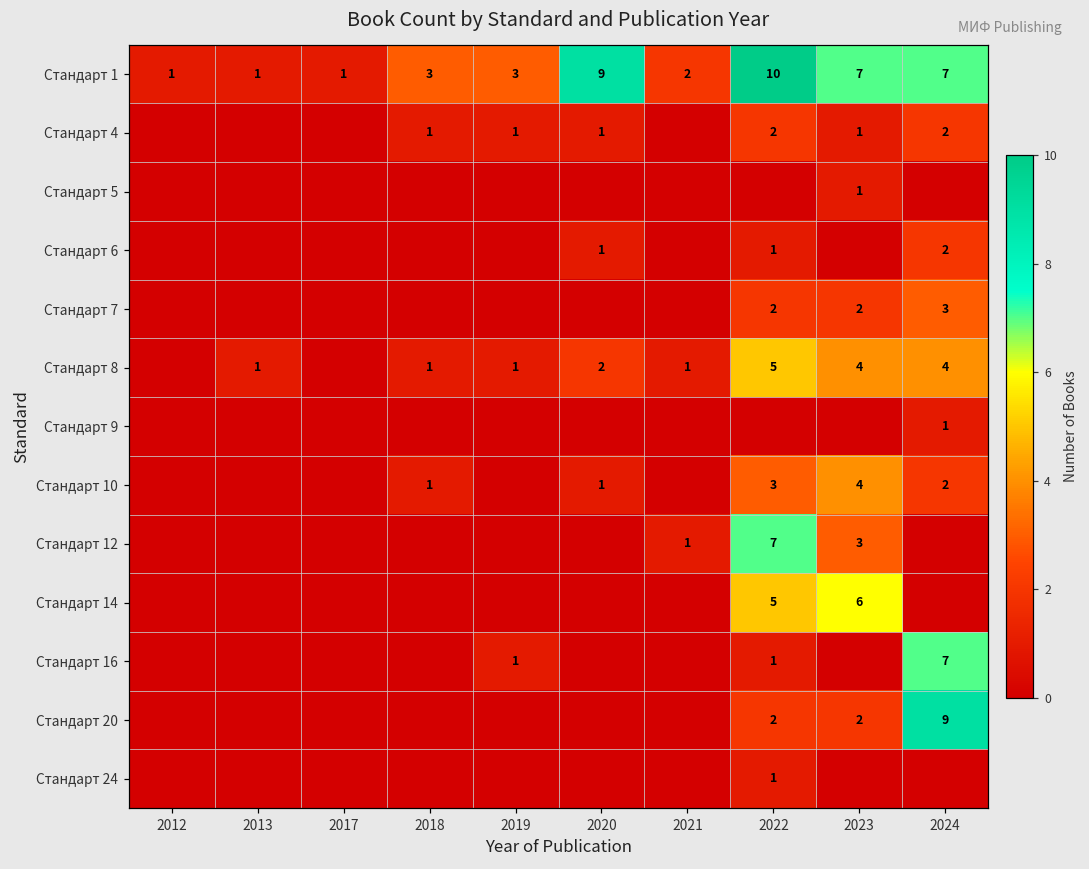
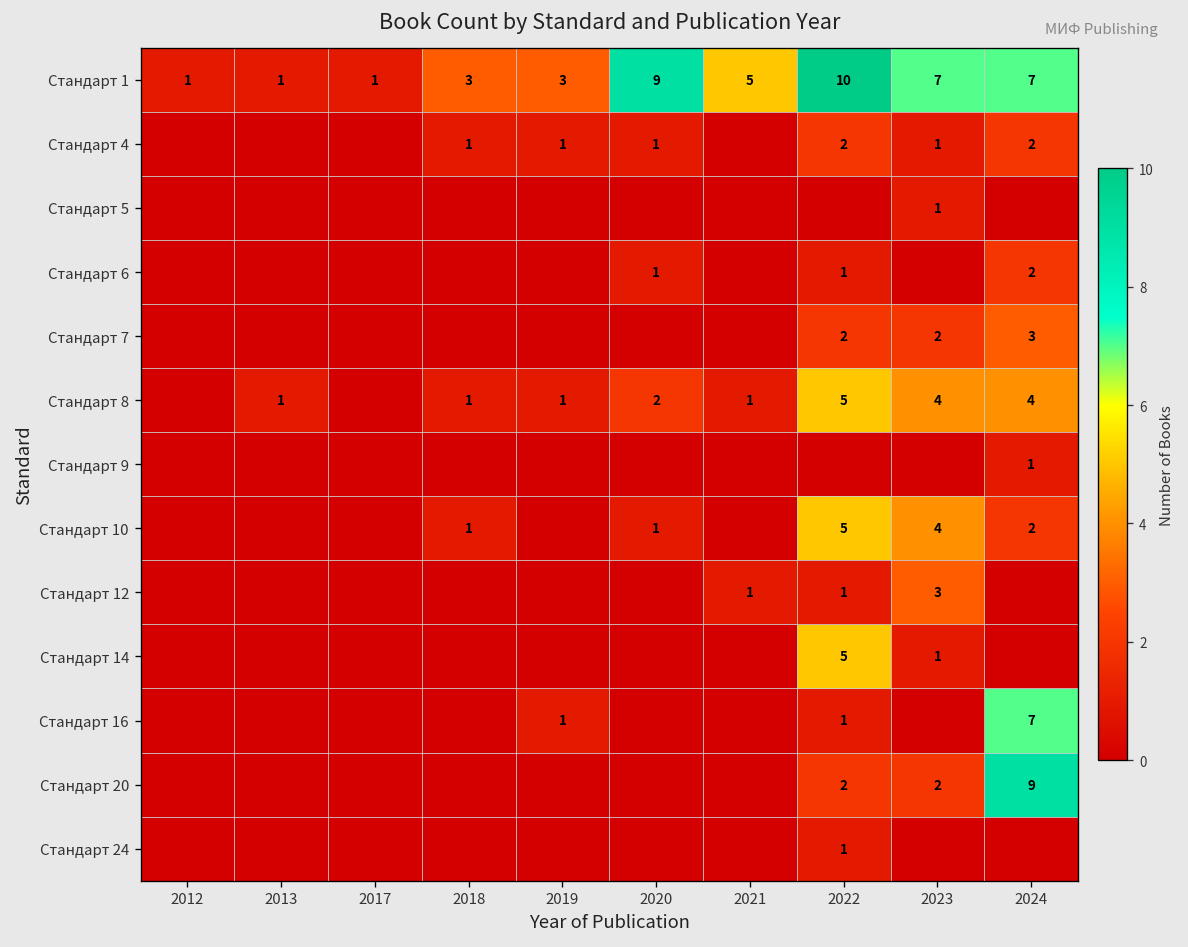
Стандарт 1, 2021: 2 -> 5
Стандарт 10, 2022: 3 -> 5
Стандарт 12, 2022: 7 -> 1
Стандарт 14, 2023: 6 -> 1
